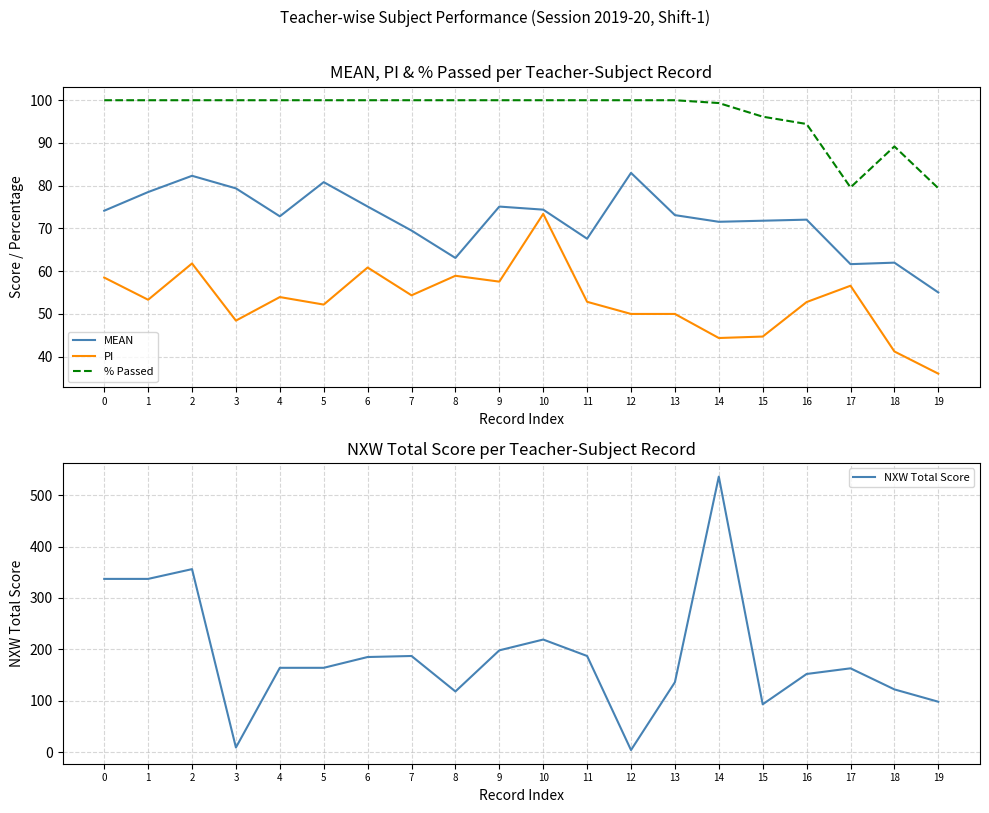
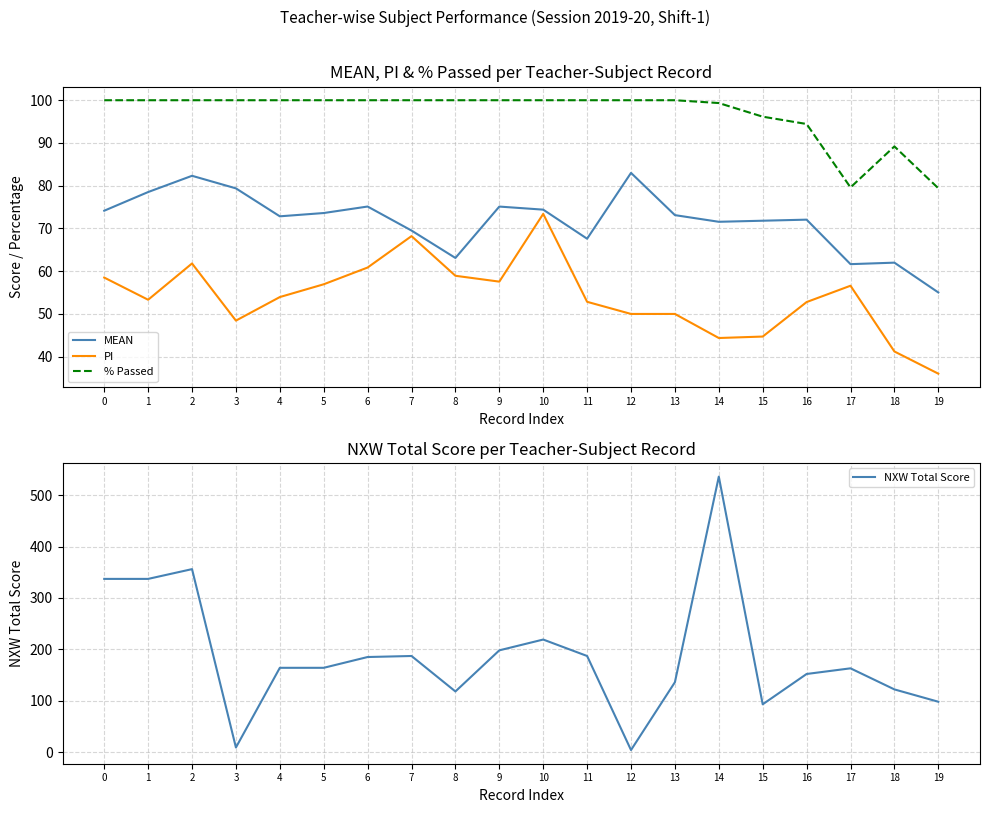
MEAN, PI & % Passed per Teacher-Subject Record, MEAN, 5: 81 -> 74
MEAN, PI & % Passed per Teacher-Subject Record, PI, 5: 52 -> 57
MEAN, PI & % Passed per Teacher-Subject Record, PI, 7: 54 -> 68
